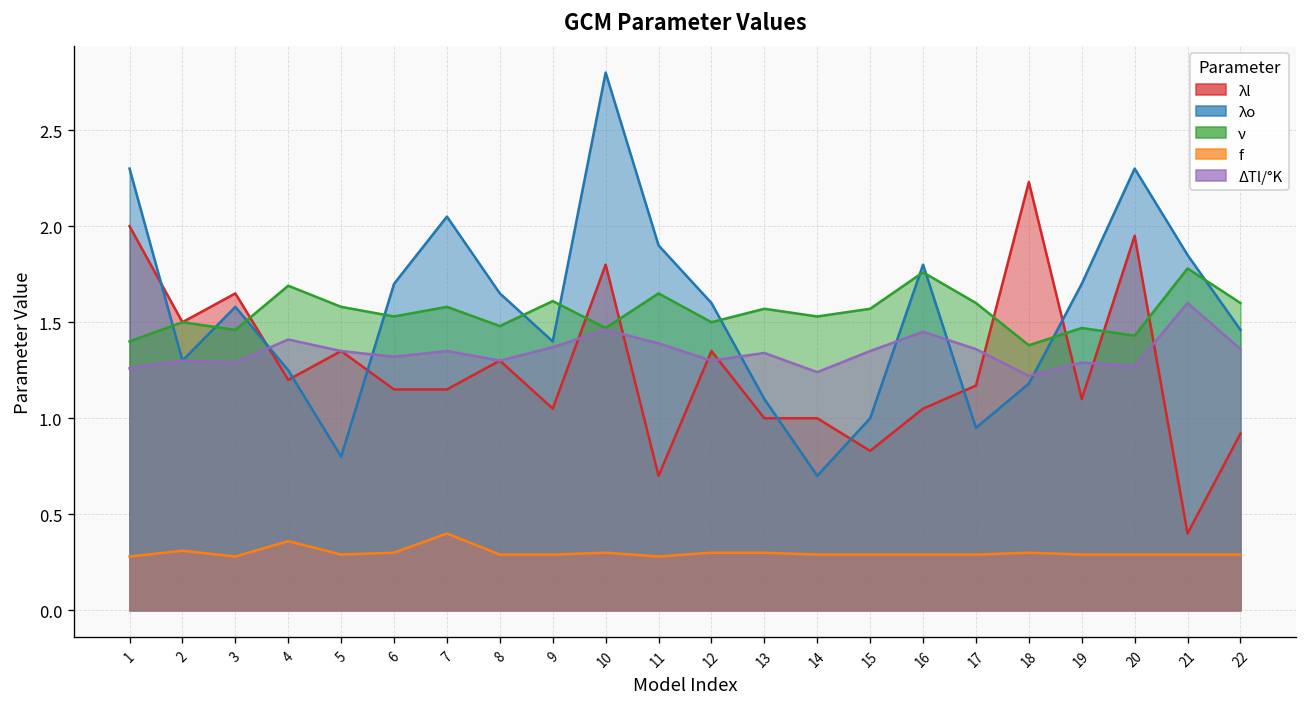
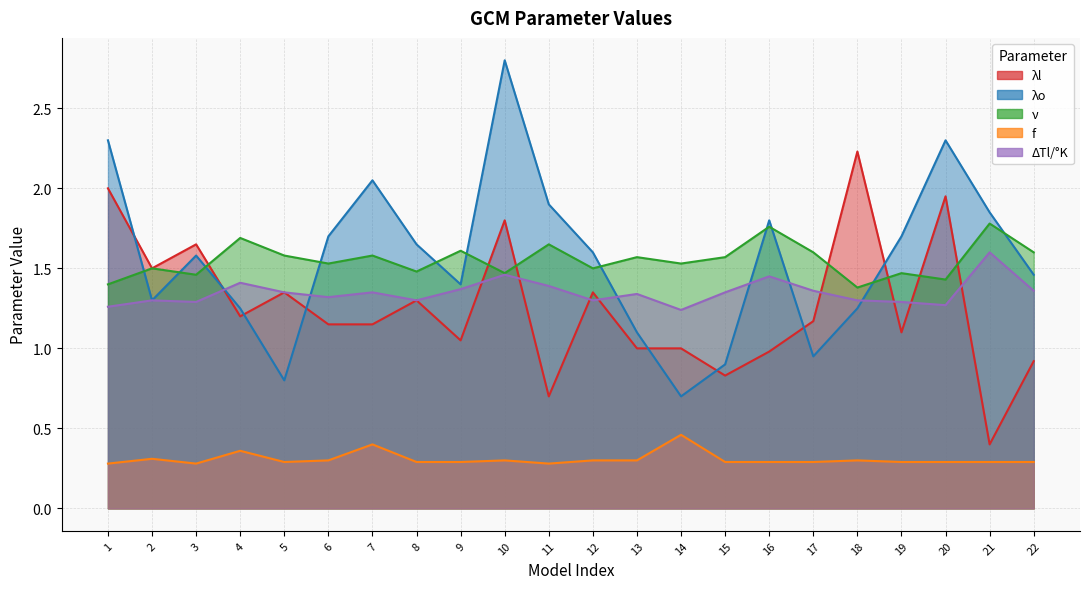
f, 14: 0.29 -> 0.46
λo, 15: 1.0 -> 0.9
λl, 16: 1.05 -> 0.98
λo, 18: 1.18 -> 1.25
ΔTl/°K, 18: 1.22 -> 1.30
